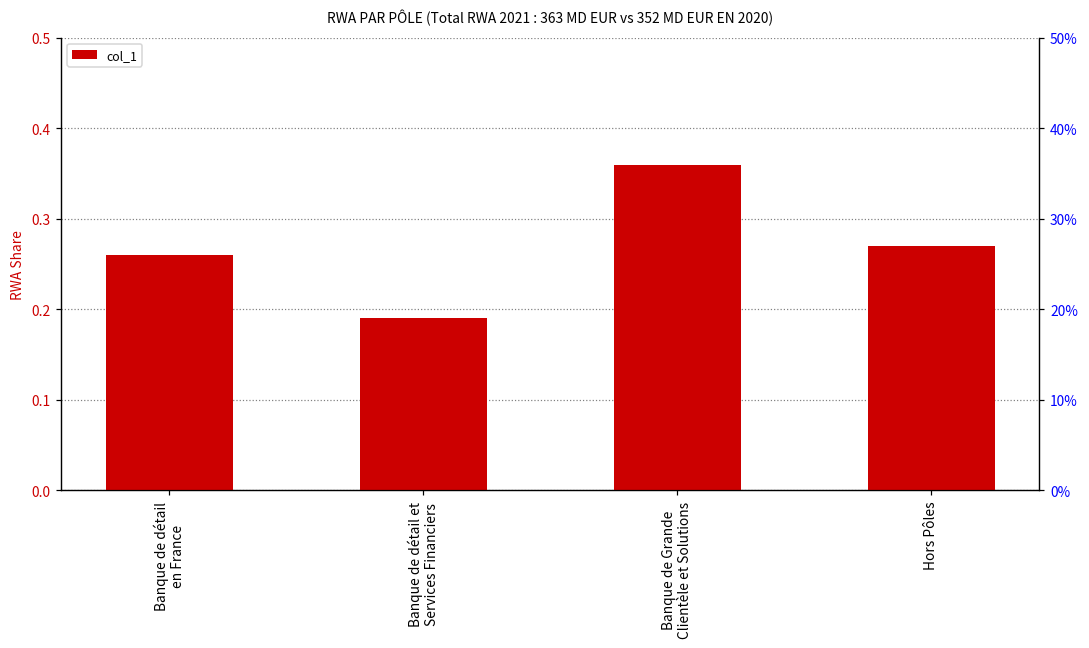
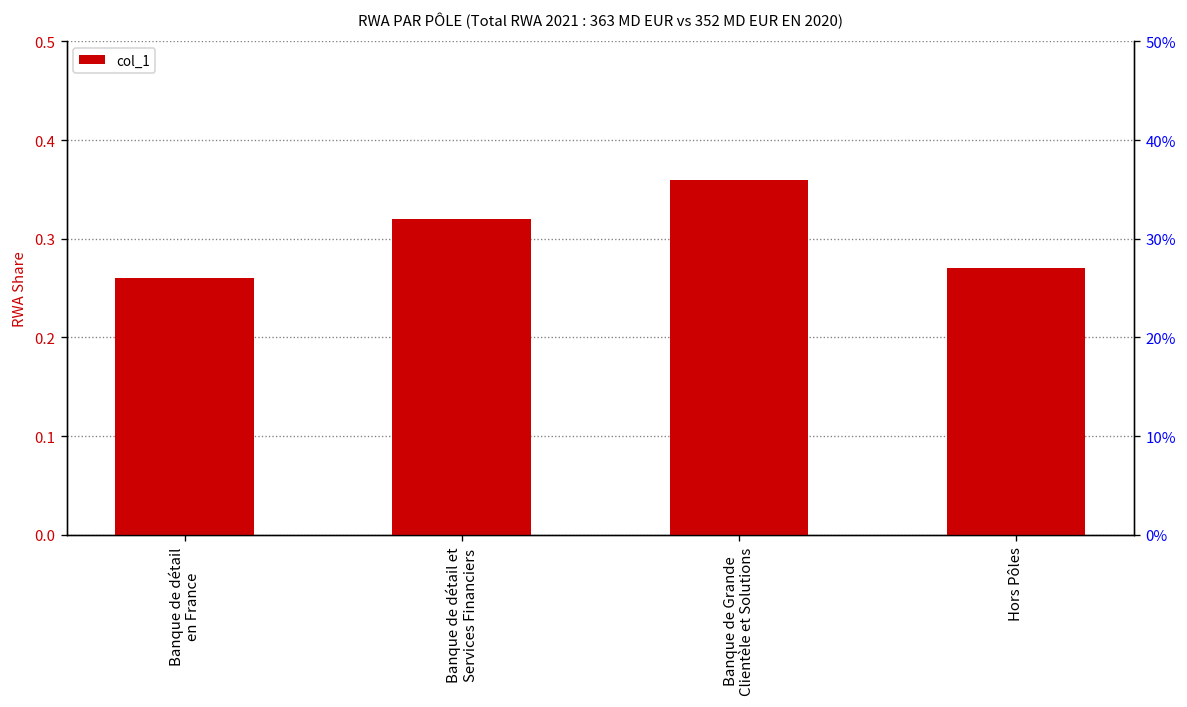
Banque de détail et Services Financiers: 0.19 -> 0.32
